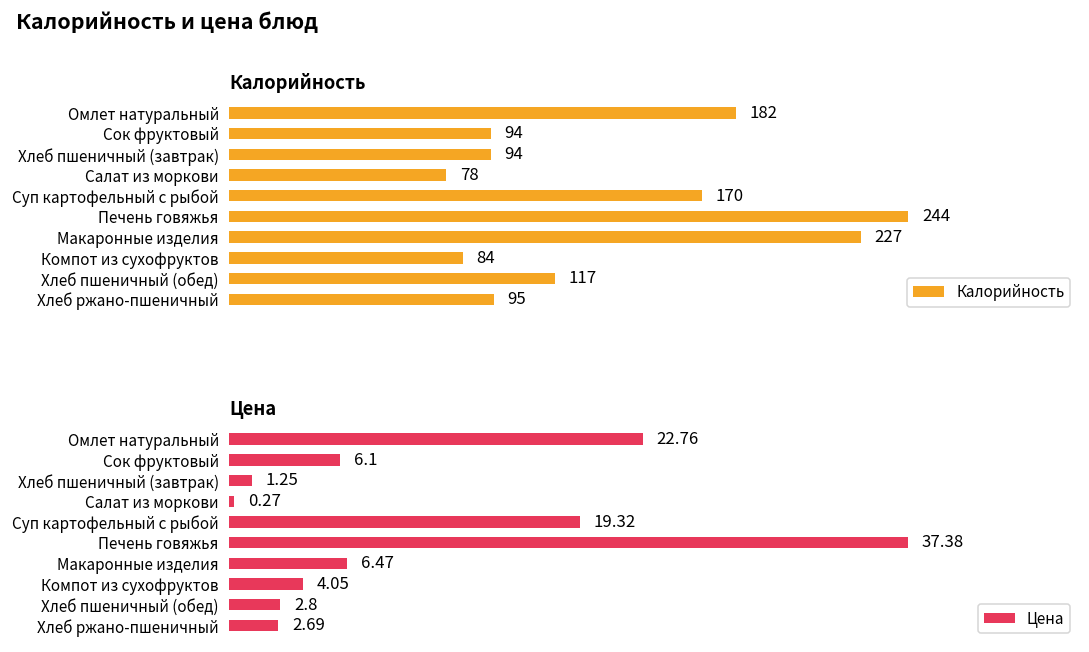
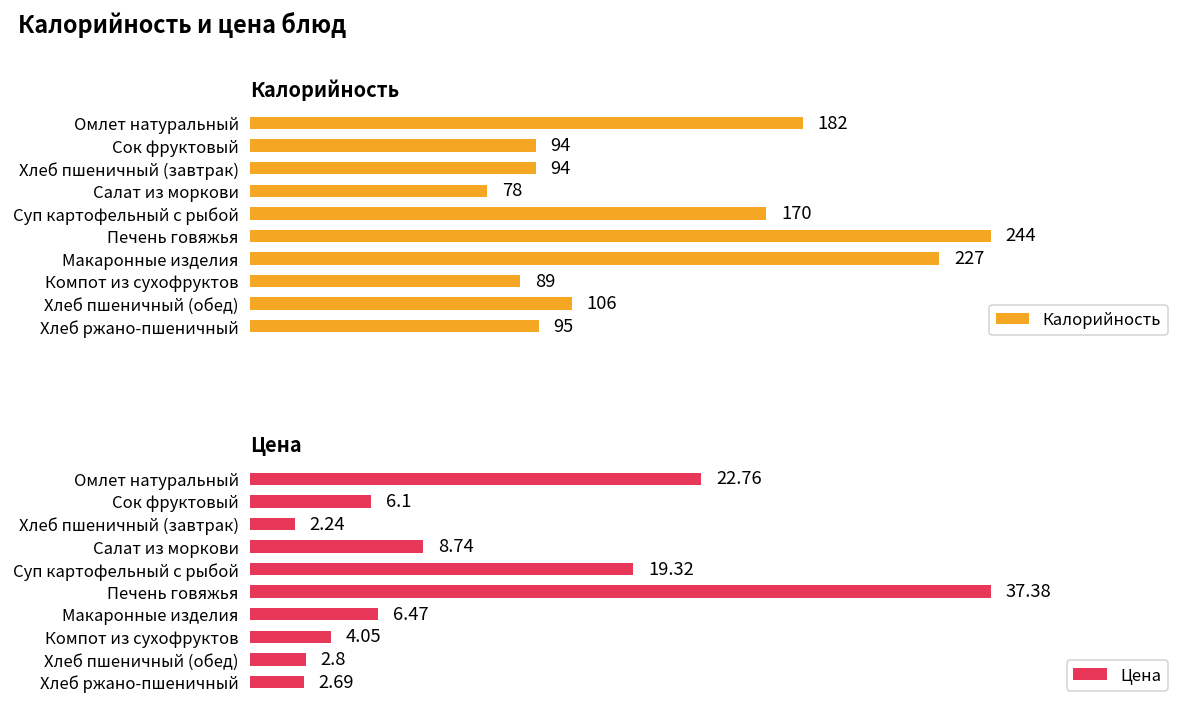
Калорийность, Компот из сухофруктов: 84 -> 89
Калорийность, Хлеб пшеничный (обед): 117 -> 106
Цена, Хлеб пшеничный (завтрак): 1.25 -> 2.24
Цена, Салат из моркови: 0.27 -> 8.74
